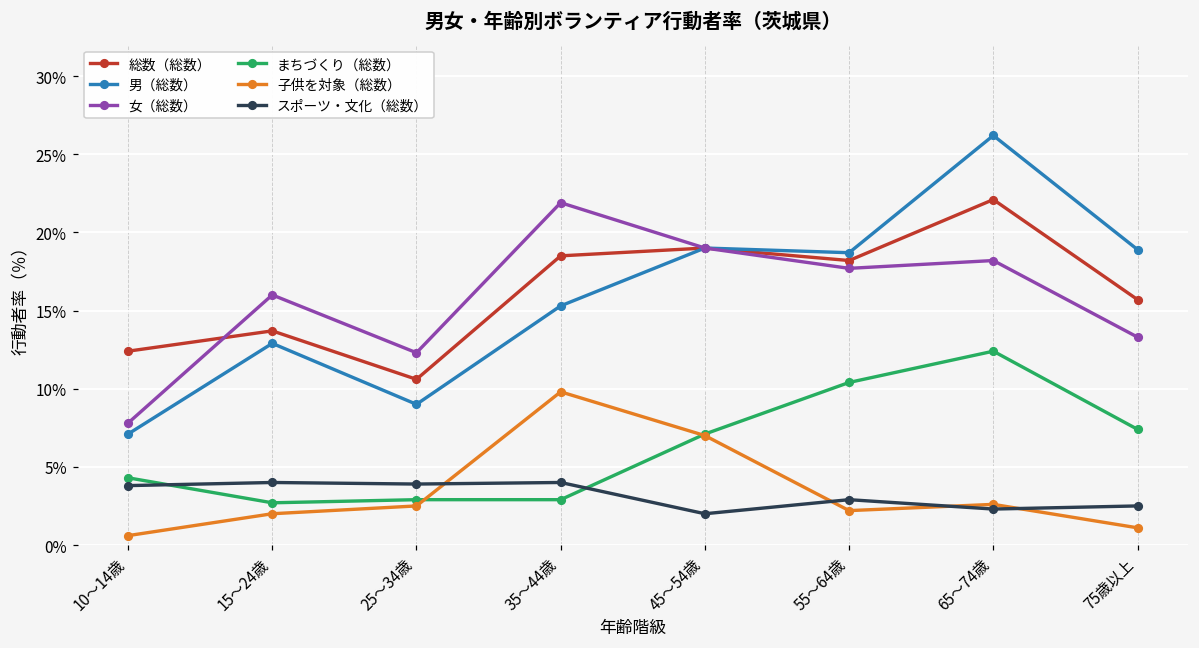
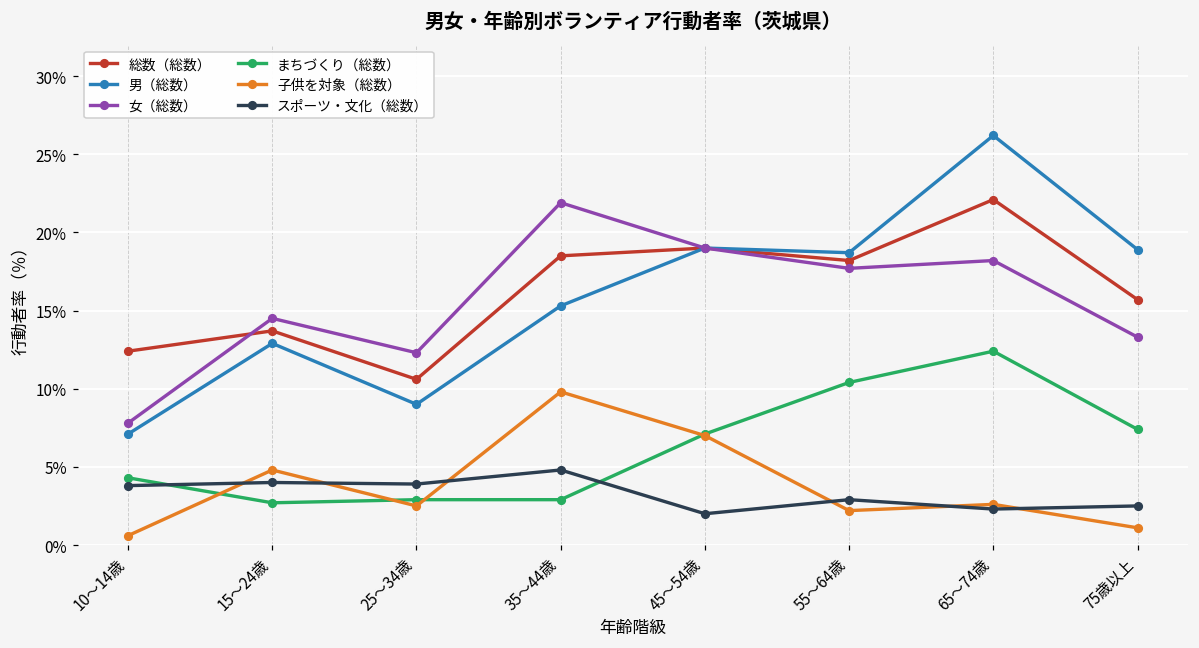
女（総数）, 15～24歳: 16.0% -> 14.5%
子供を対象（総数）, 15～24歳: 2.0% -> 4.8%
スポーツ・文化（総数）, 35～44歳: 4.0% -> 4.8%
